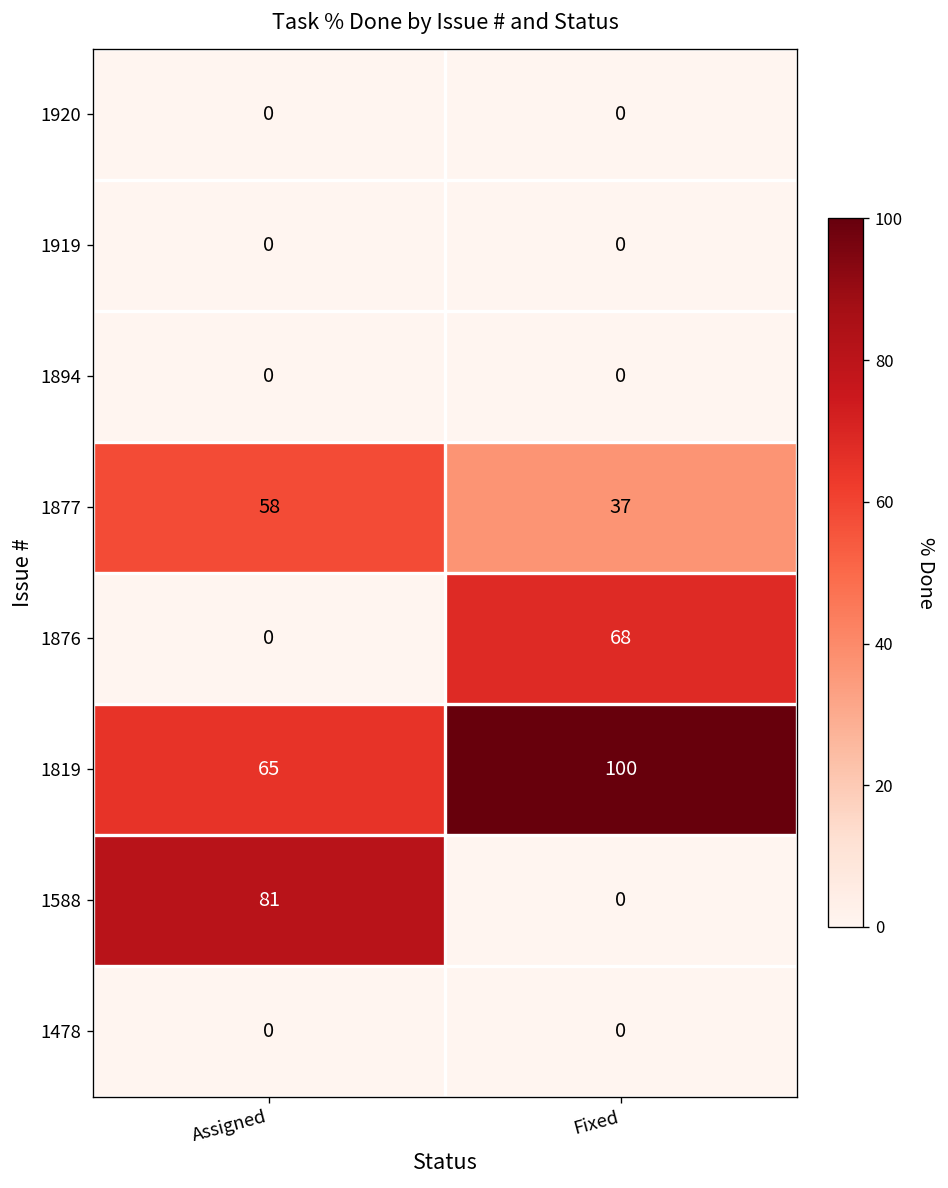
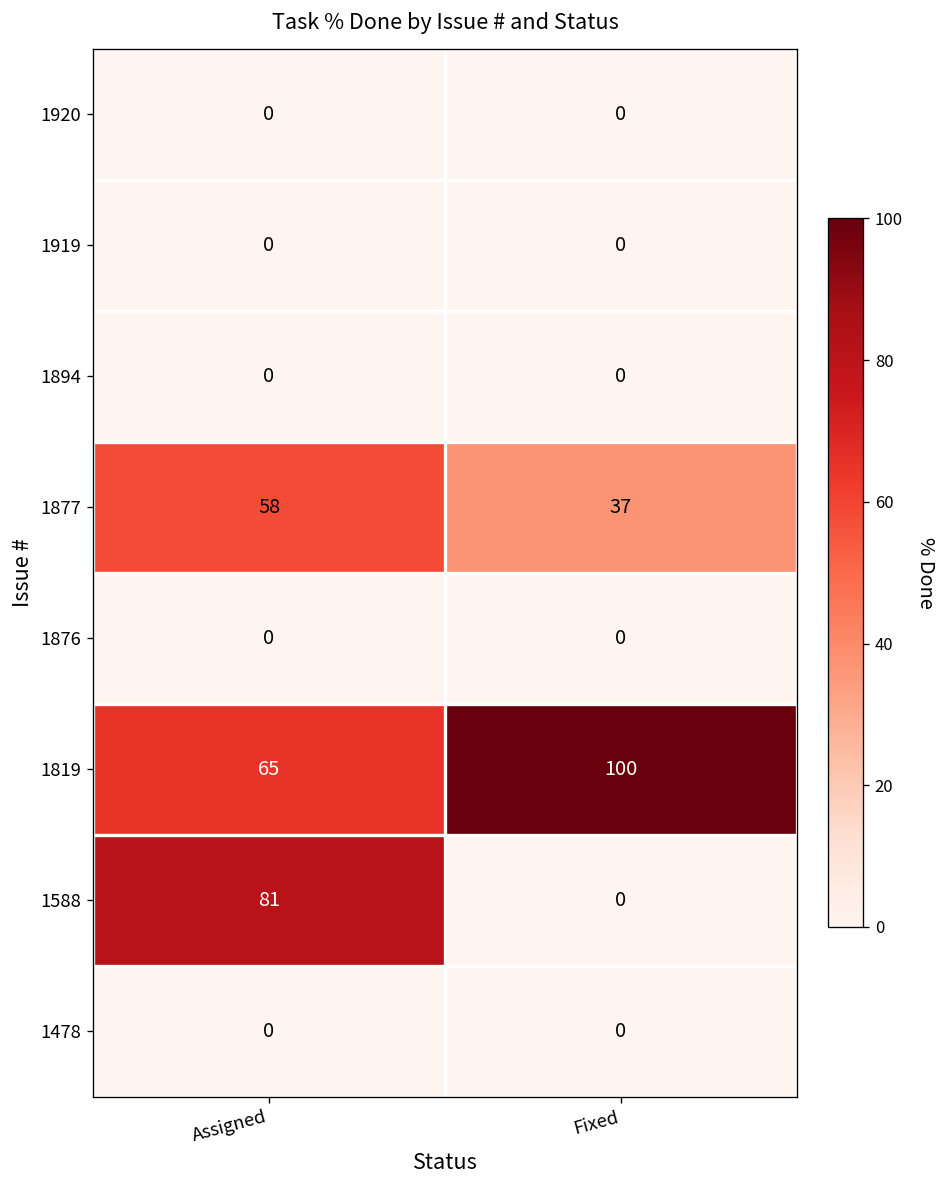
1876, Fixed: 68 -> 0
